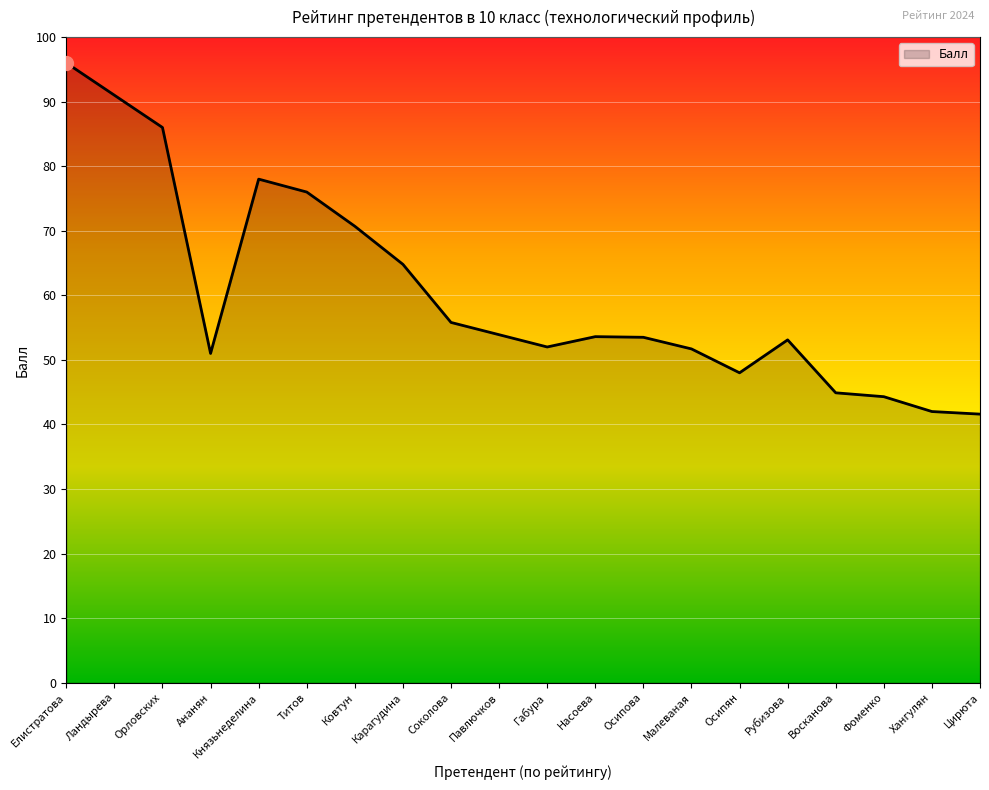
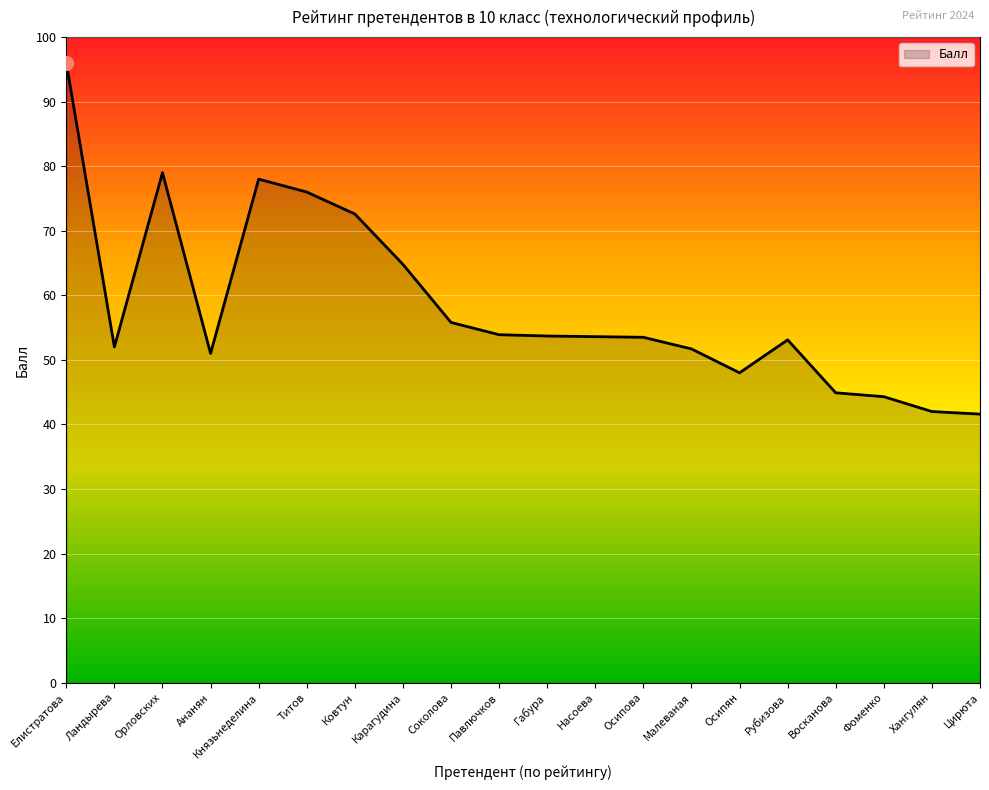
Балл, Ландырева: 91 -> 52
Балл, Орловских: 86 -> 79
Балл, Ковтун: 71 -> 73
Балл, Габура: 52 -> 54
